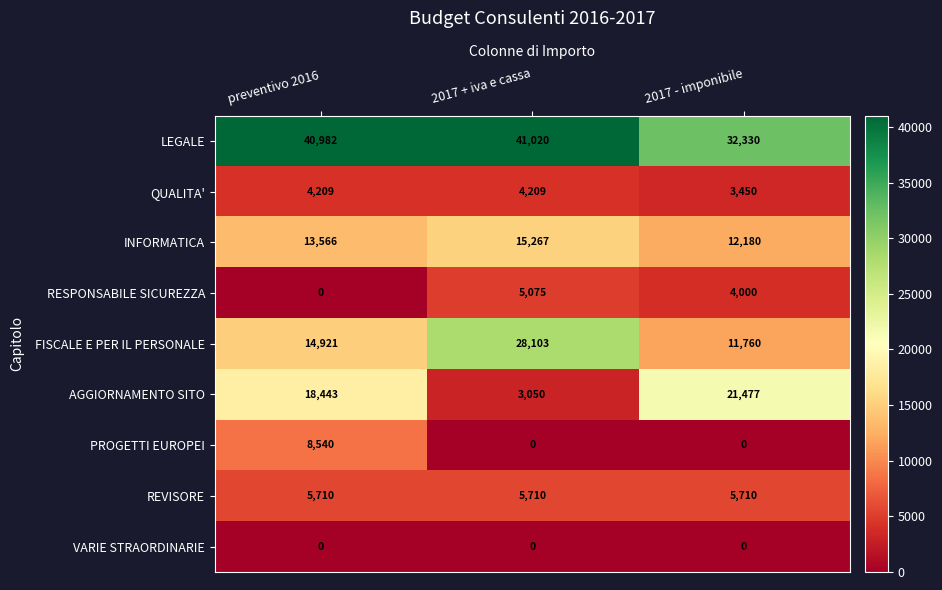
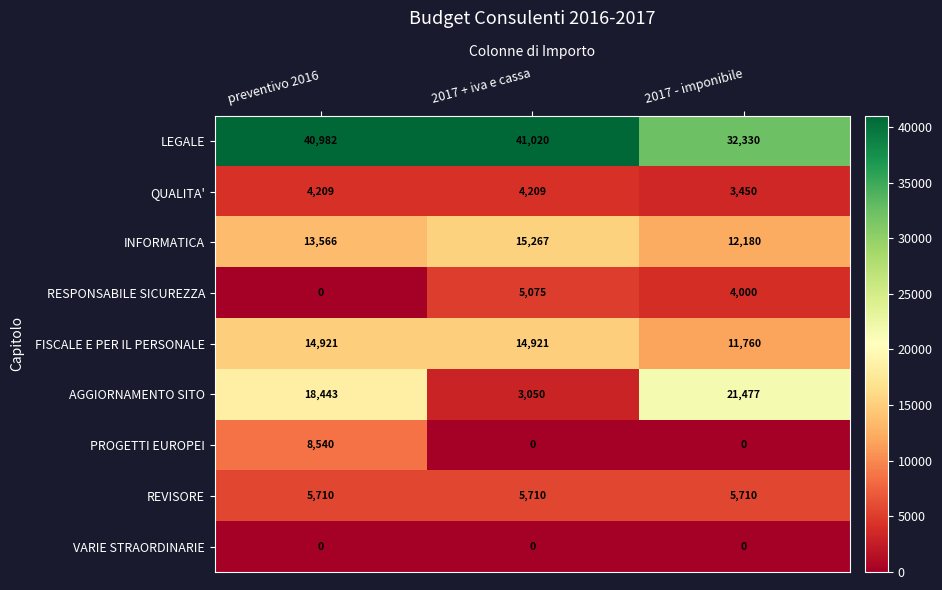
FISCALE E PER IL PERSONALE, 2017 + iva e cassa: 28,103 -> 14,921
